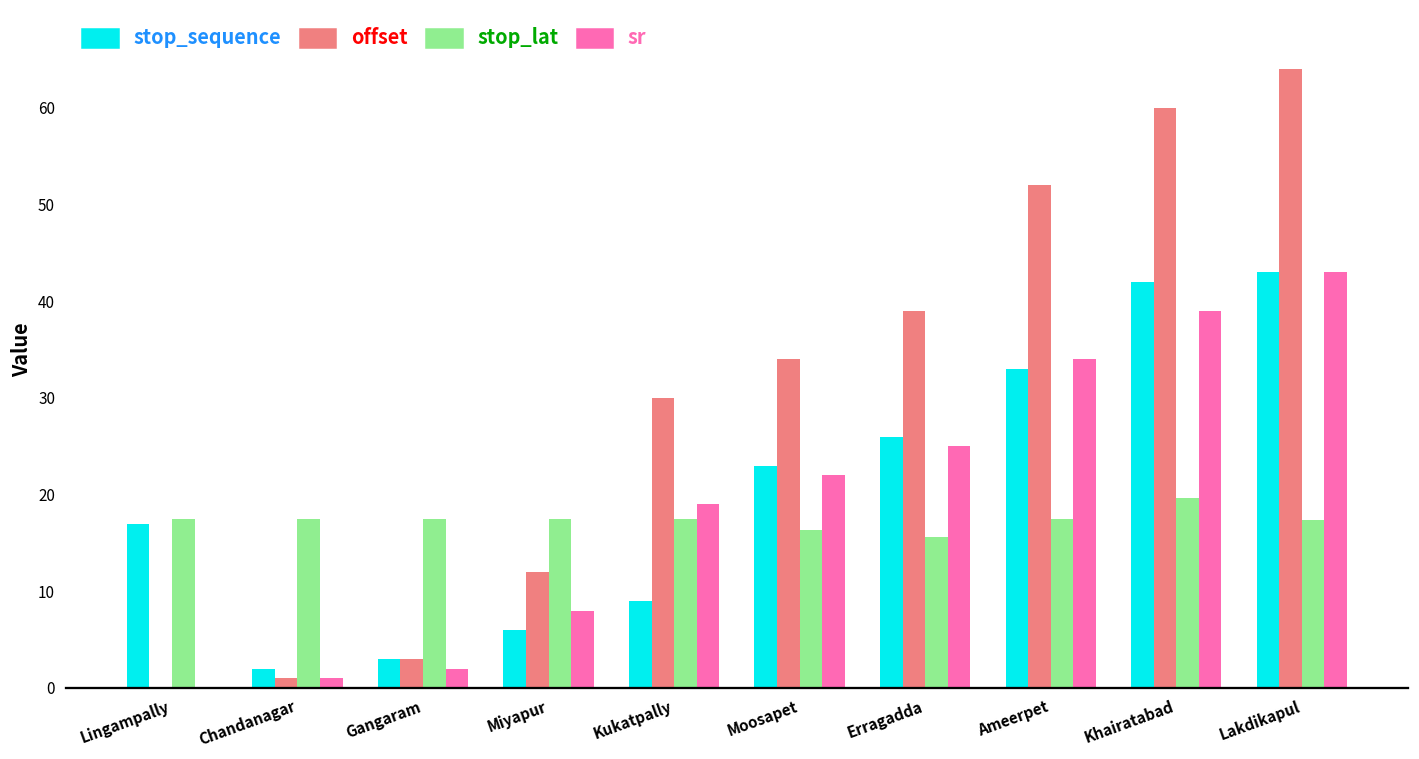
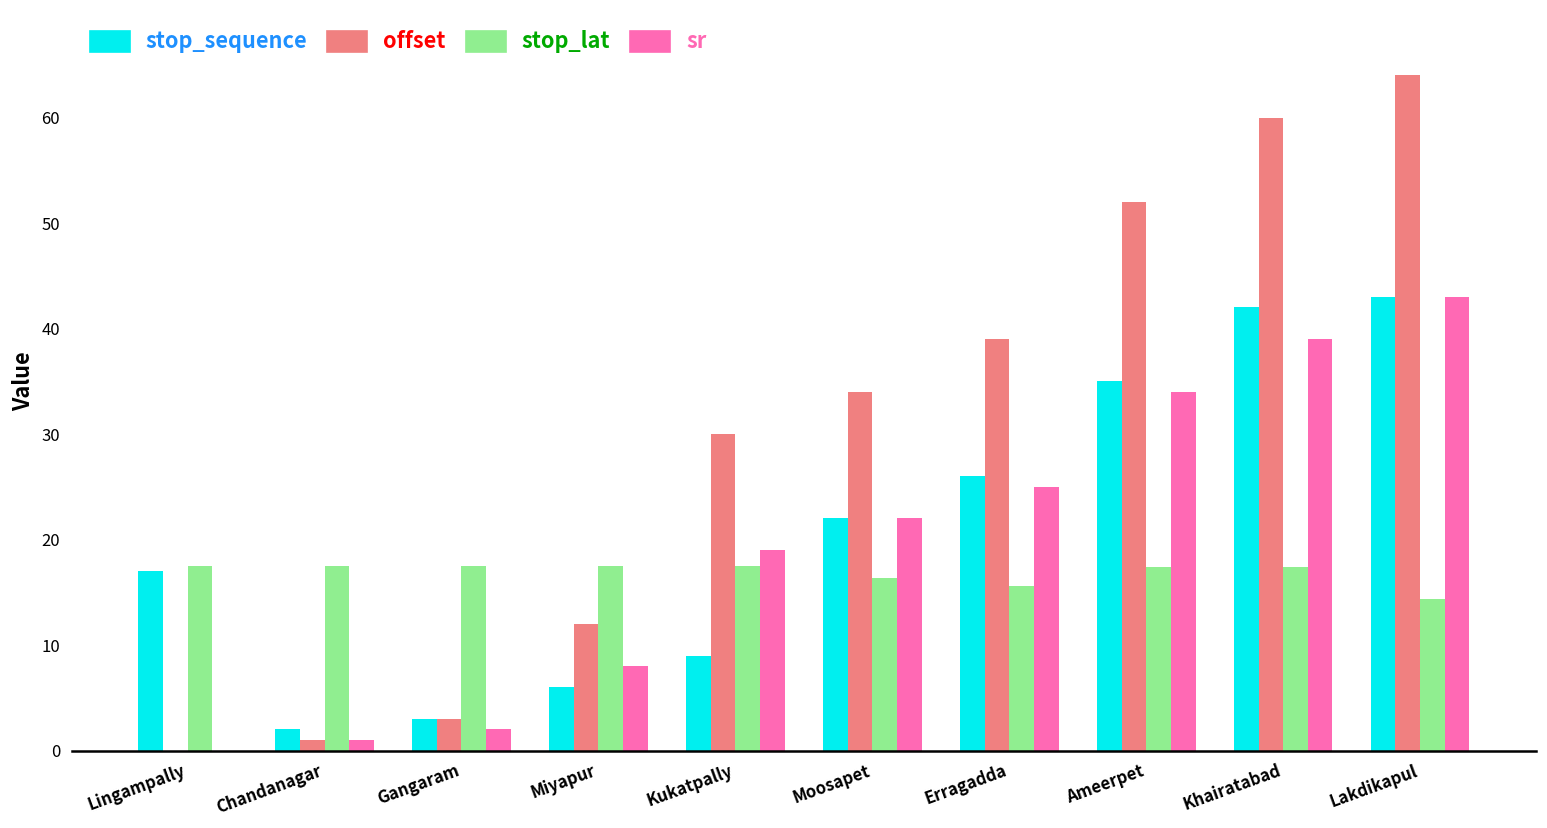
stop_sequence, Moosapet: 23 -> 22
stop_sequence, Ameerpet: 33 -> 35
stop_lat, Khairatabad: 20 -> 17
stop_lat, Lakdikapul: 17 -> 14
